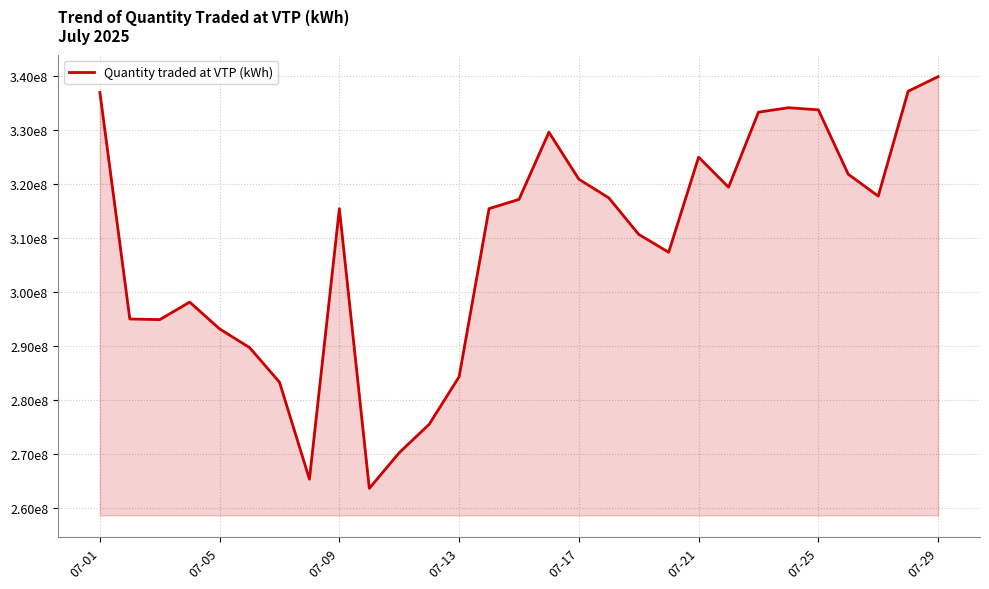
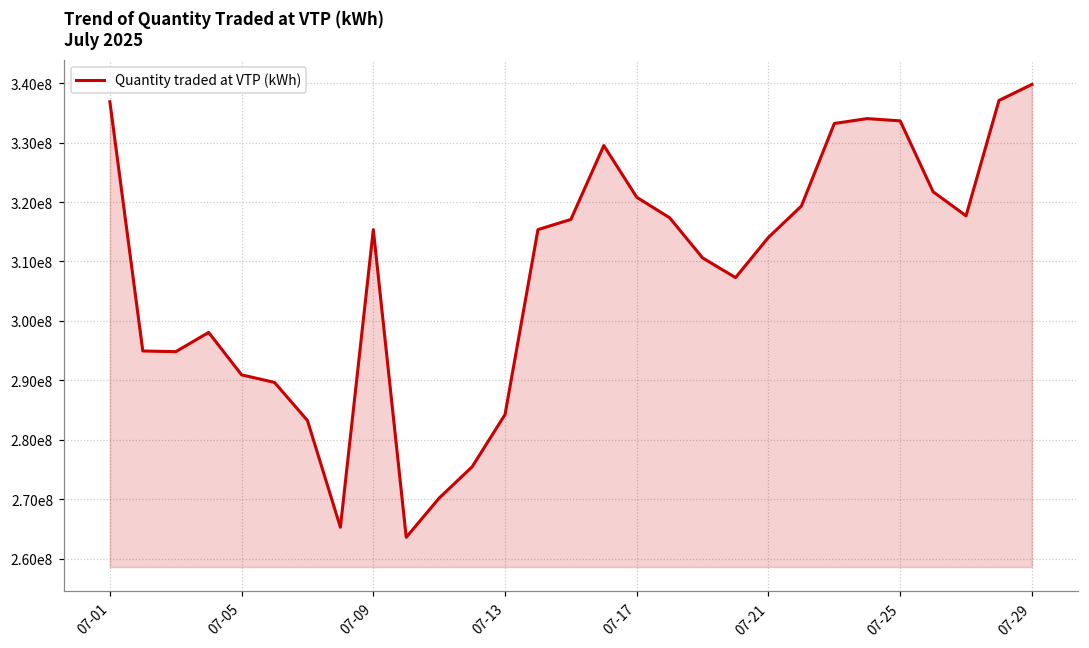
07-05: 293000000 -> 291000000
07-21: 325000000 -> 314000000
